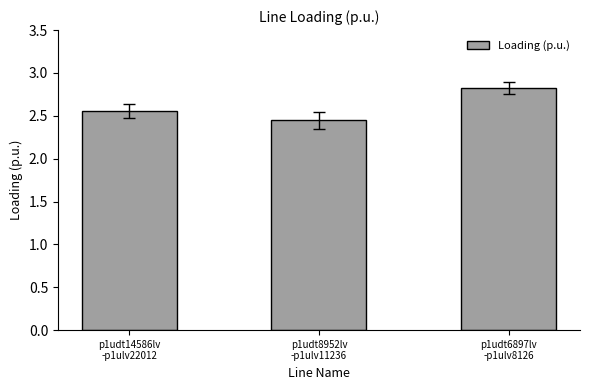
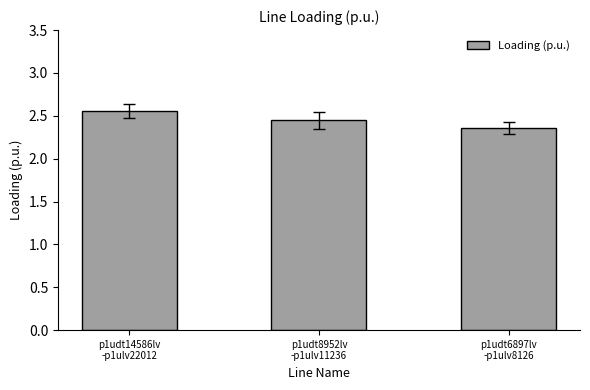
Loading (p.u.), p1udt6897lv -p1ulv8126: 2.8 -> 2.4
